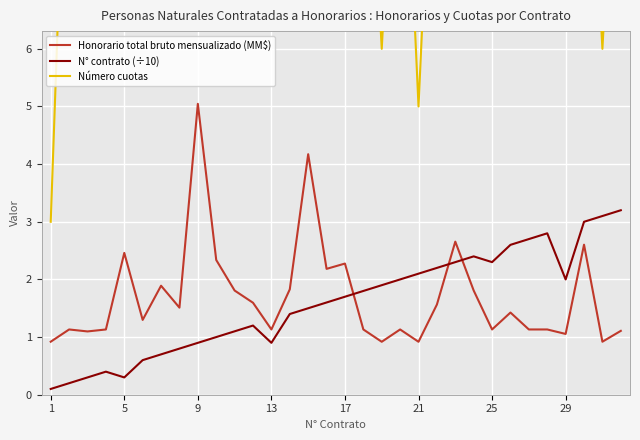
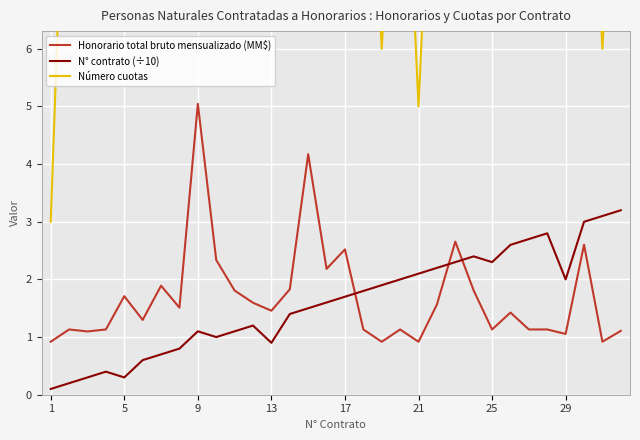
Honorario total bruto mensualizado (MM$), 5: 2.5 -> 1.7
N° contrato (÷10), 9: 0.9 -> 1.1
Honorario total bruto mensualizado (MM$), 13: 1.1 -> 1.5
Honorario total bruto mensualizado (MM$), 17: 2.3 -> 2.5
